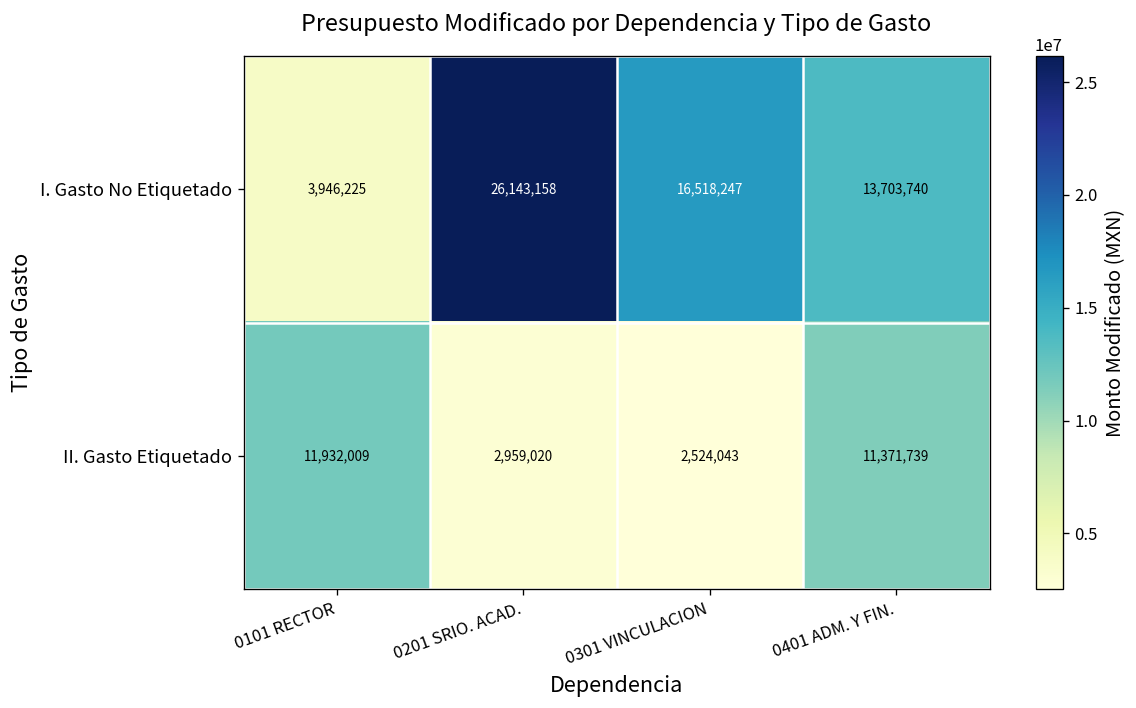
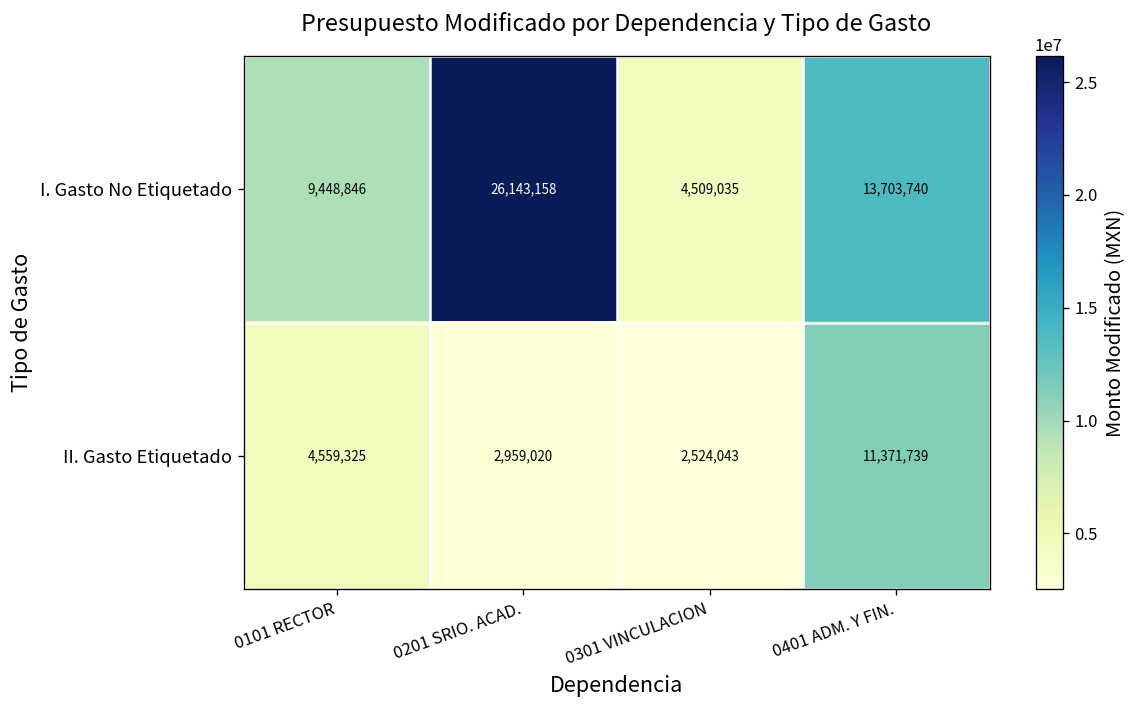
I. Gasto No Etiquetado, 0101 RECTOR: 3,946,225 -> 9,448,846
I. Gasto No Etiquetado, 0301 VINCULACION: 16,518,247 -> 4,509,035
II. Gasto Etiquetado, 0101 RECTOR: 11,932,009 -> 4,559,325
